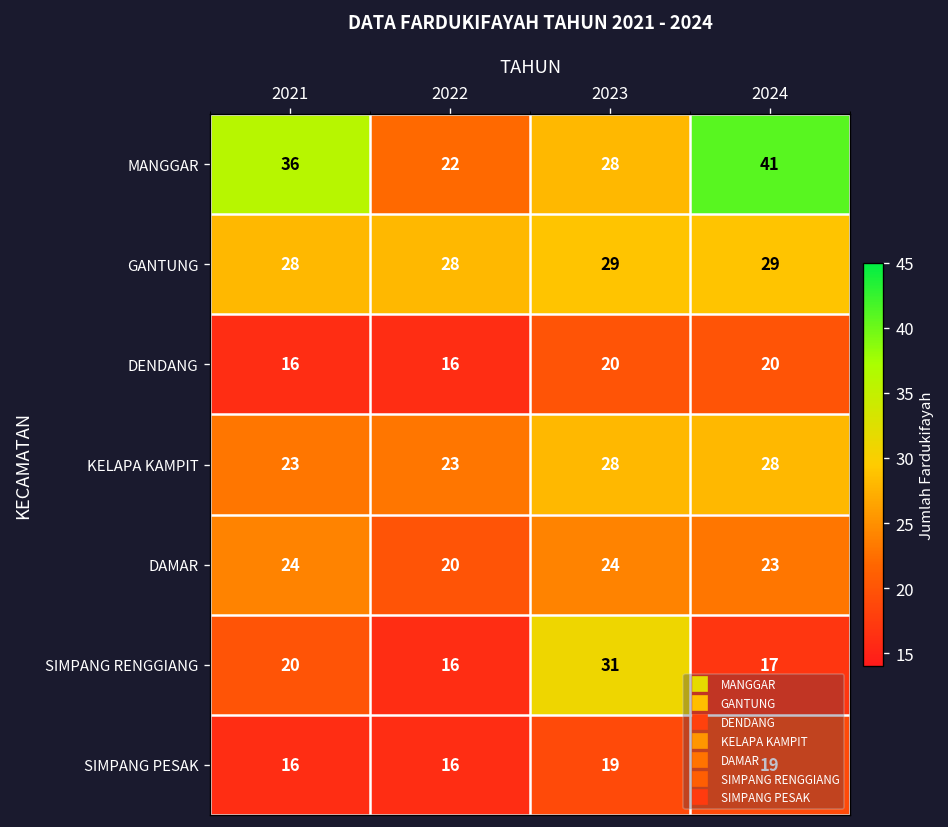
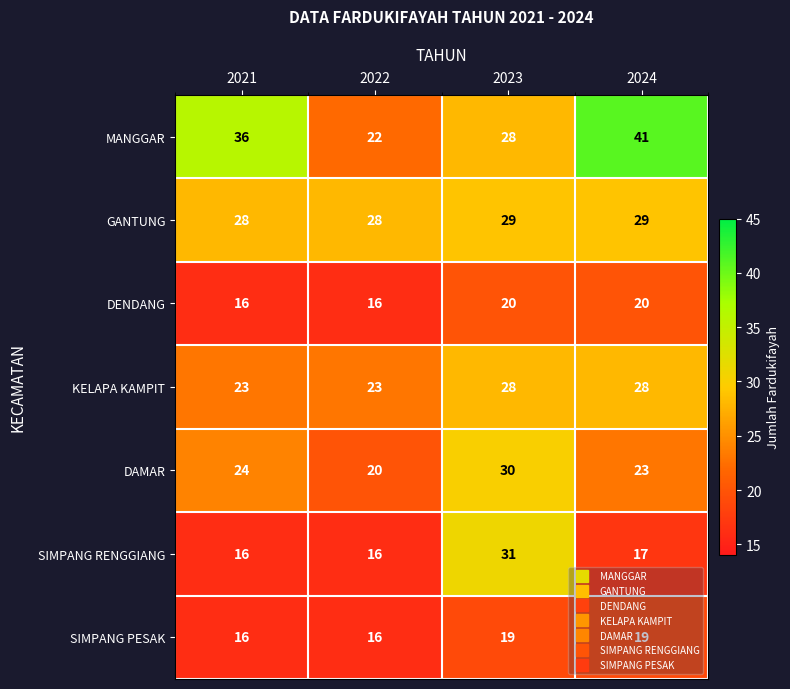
DAMAR, 2023: 24 -> 30
SIMPANG RENGGIANG, 2021: 20 -> 16
